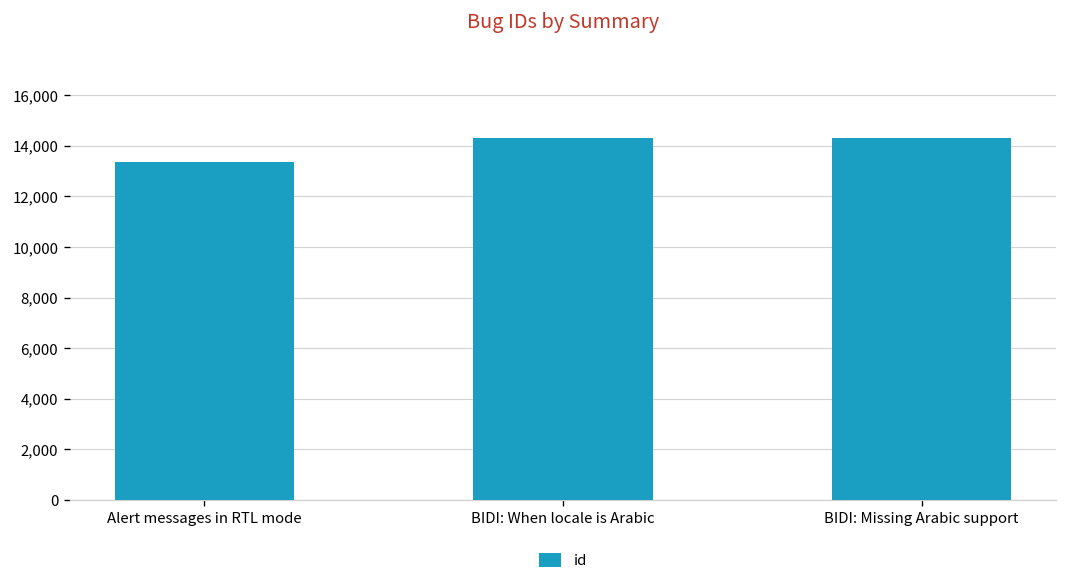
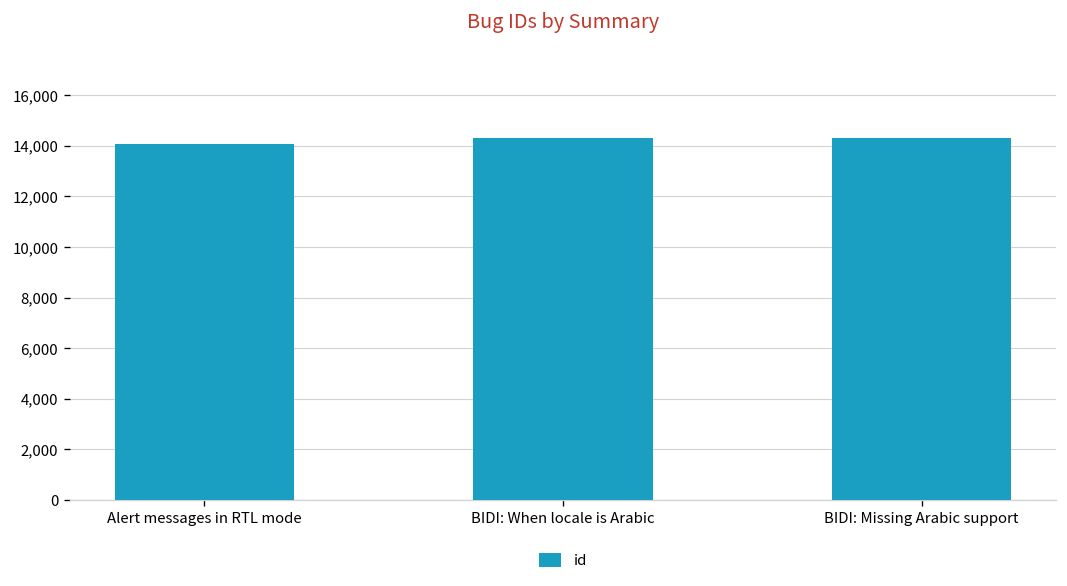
Alert messages in RTL mode: 13,400 -> 14,100
